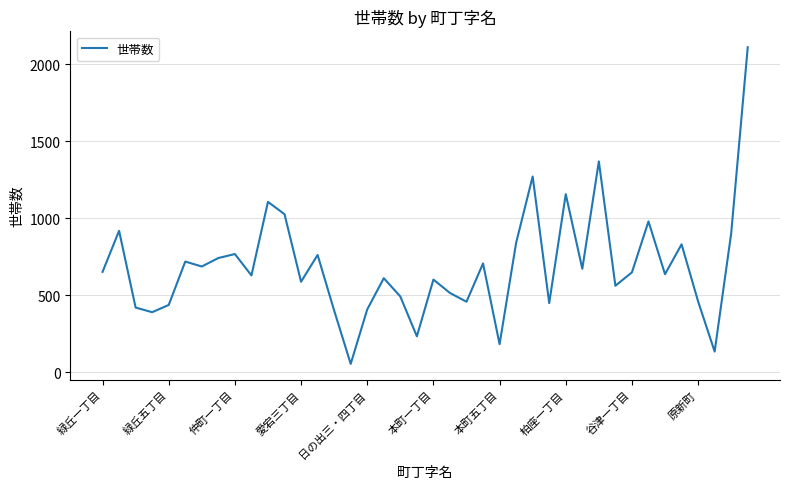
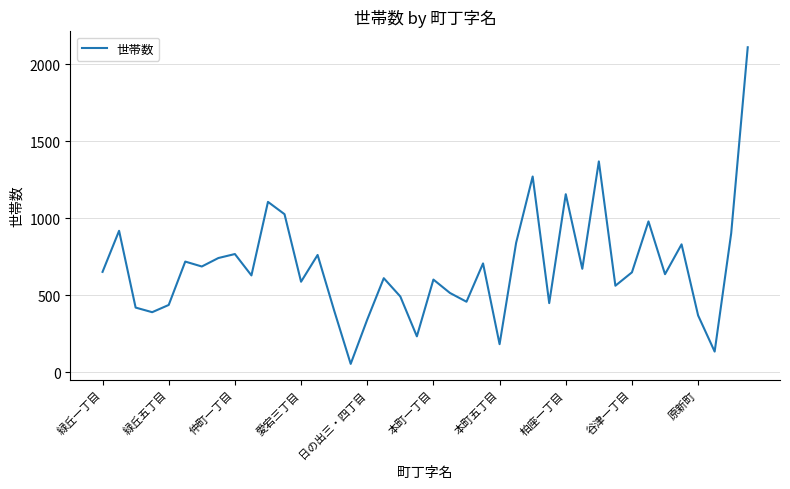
日の出三・四丁目: 410 -> 340
原新町: 460 -> 370
